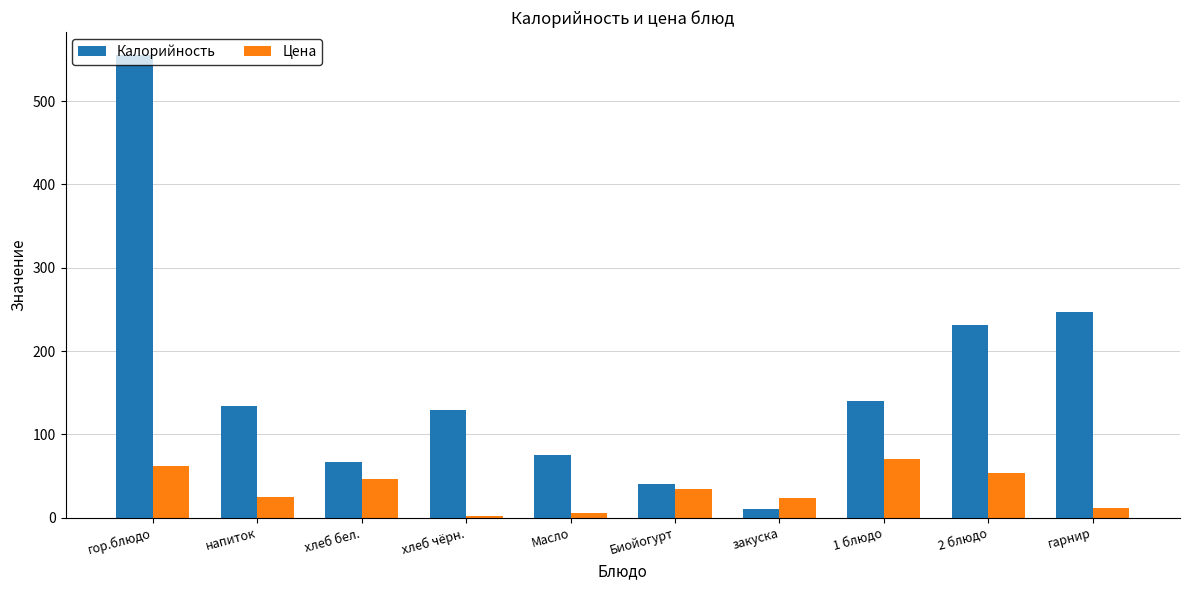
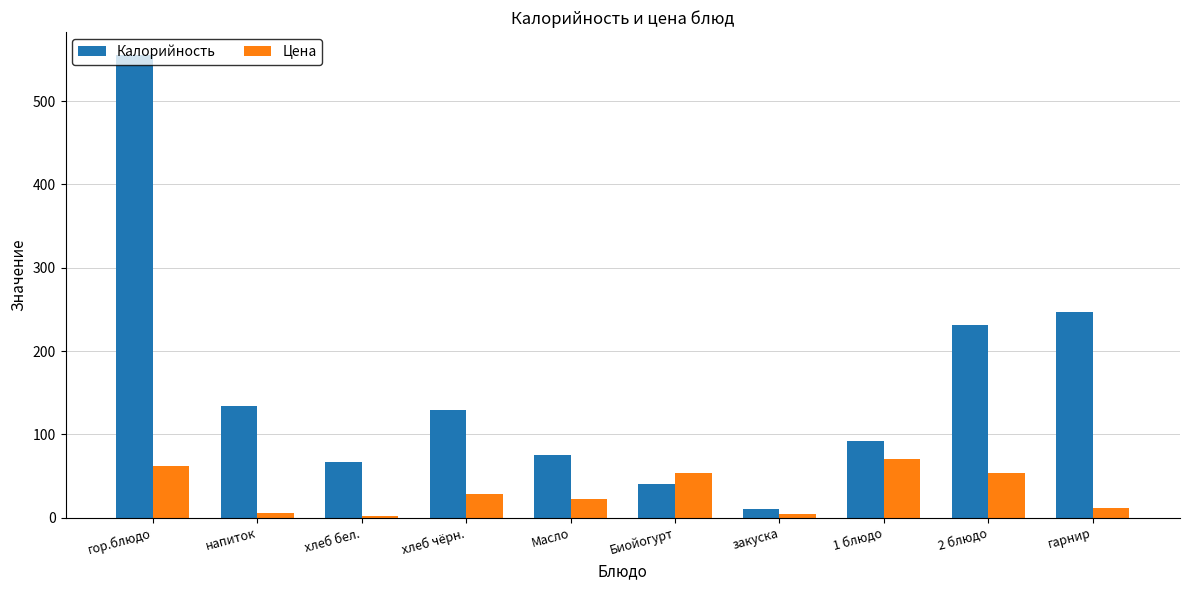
Цена, напиток: 20 -> 10
Цена, хлеб бел.: 50 -> 0
Цена, хлеб чёрн.: 0 -> 30
Цена, Масло: 10 -> 20
Цена, Биойогурт: 40 -> 50
Цена, закуска: 20 -> 0
Калорийность, 1 блюдо: 140 -> 90
